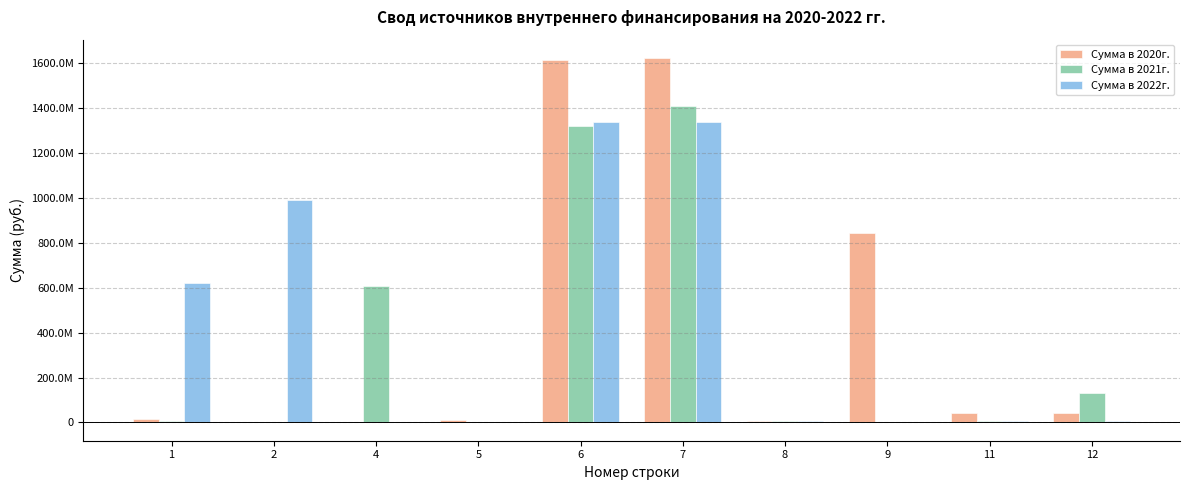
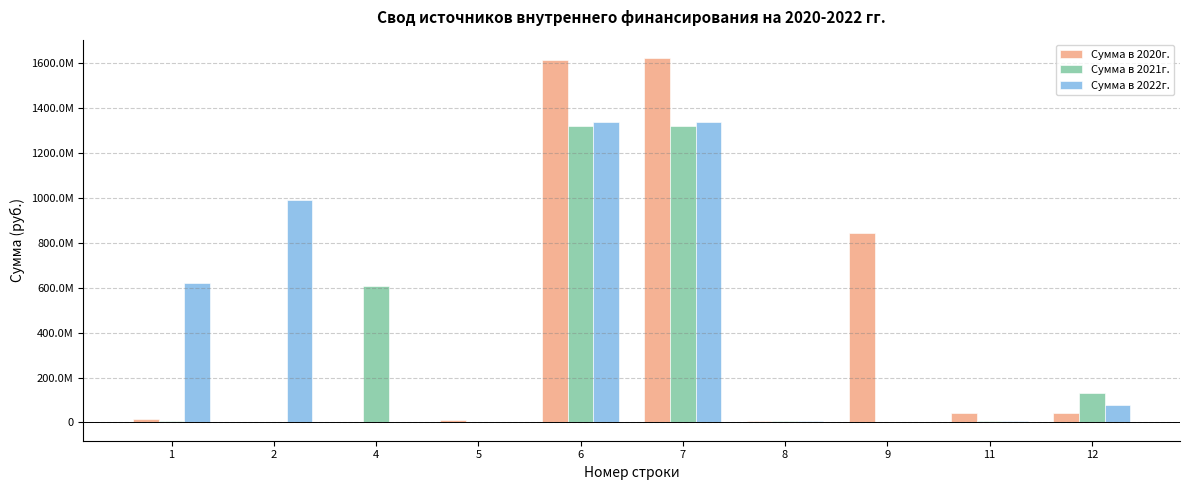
Сумма в 2021г., 7: 1410000000 -> 1320000000
Сумма в 2022г., 12: 10000000 -> 80000000
